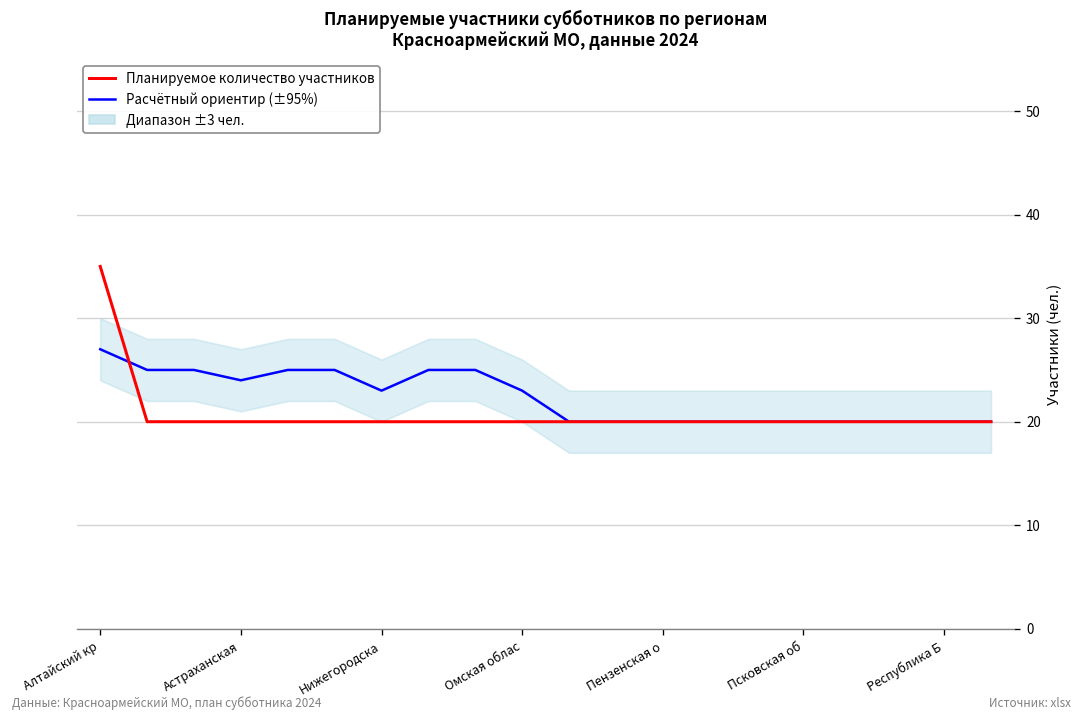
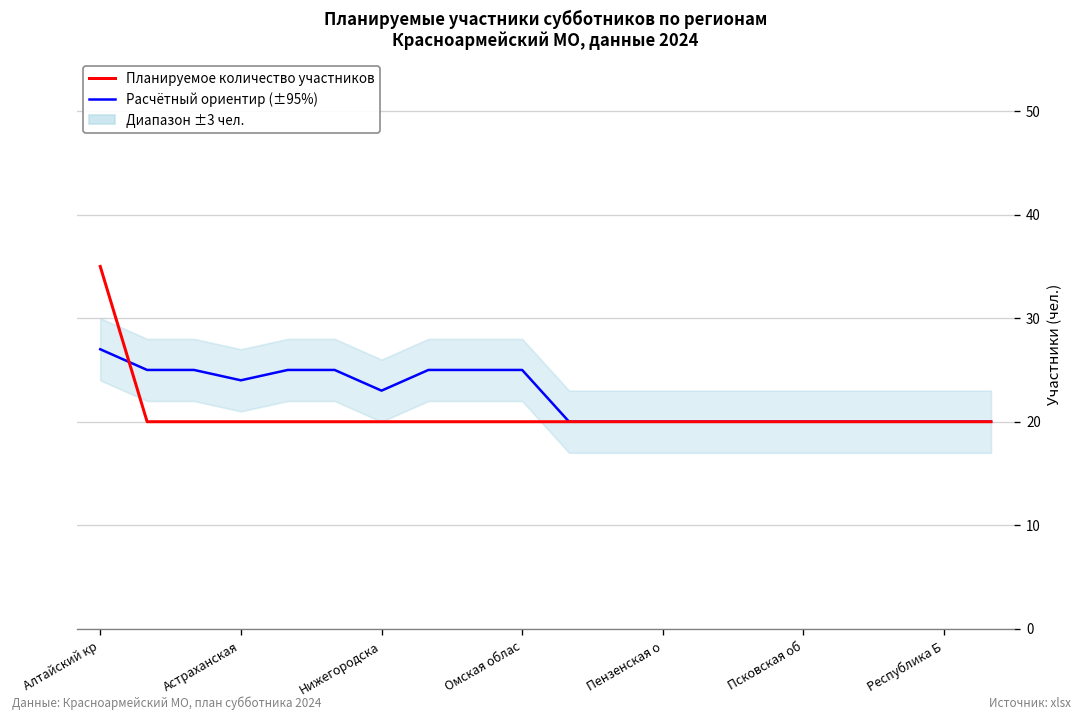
Расчётный ориентир (±95%), Омская облас: 23 -> 25
